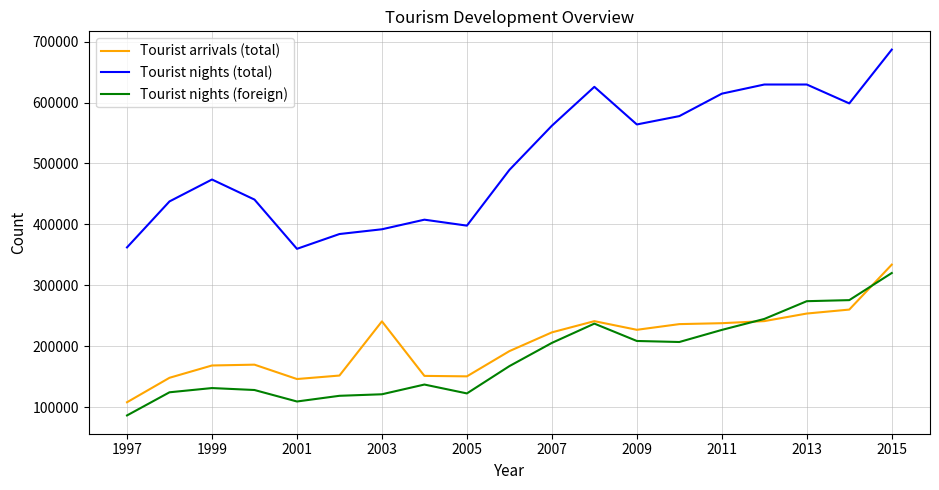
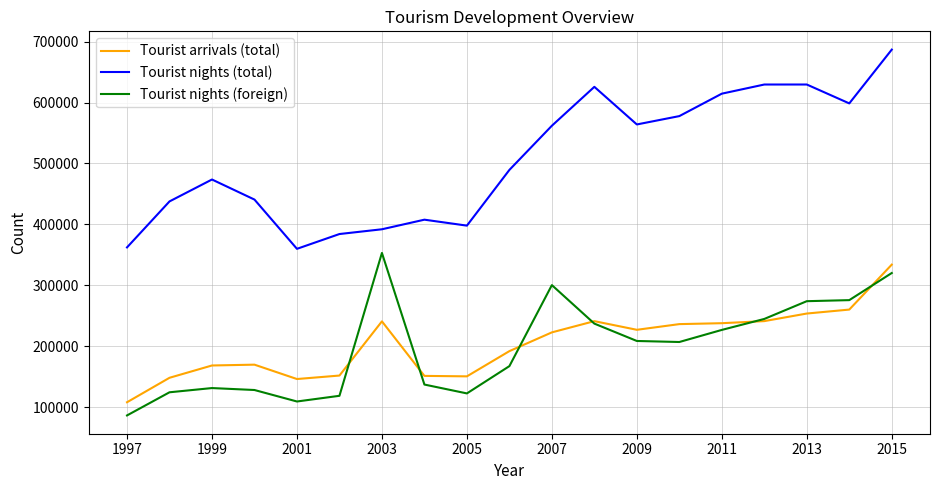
Tourist nights (foreign), 2003: 120000 -> 350000
Tourist nights (foreign), 2007: 210000 -> 300000
